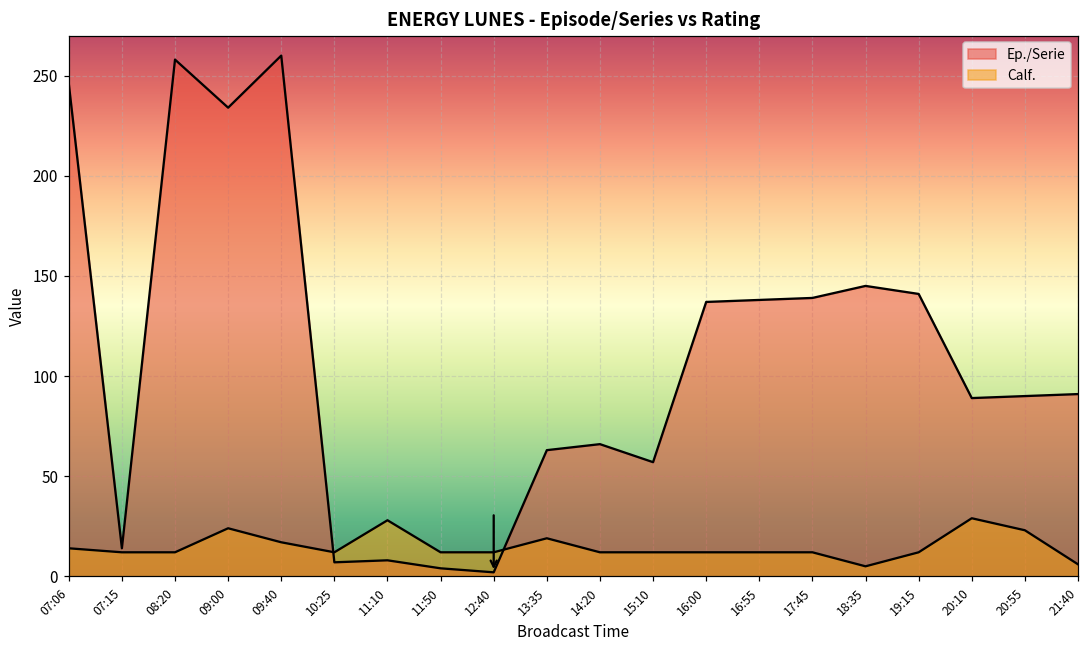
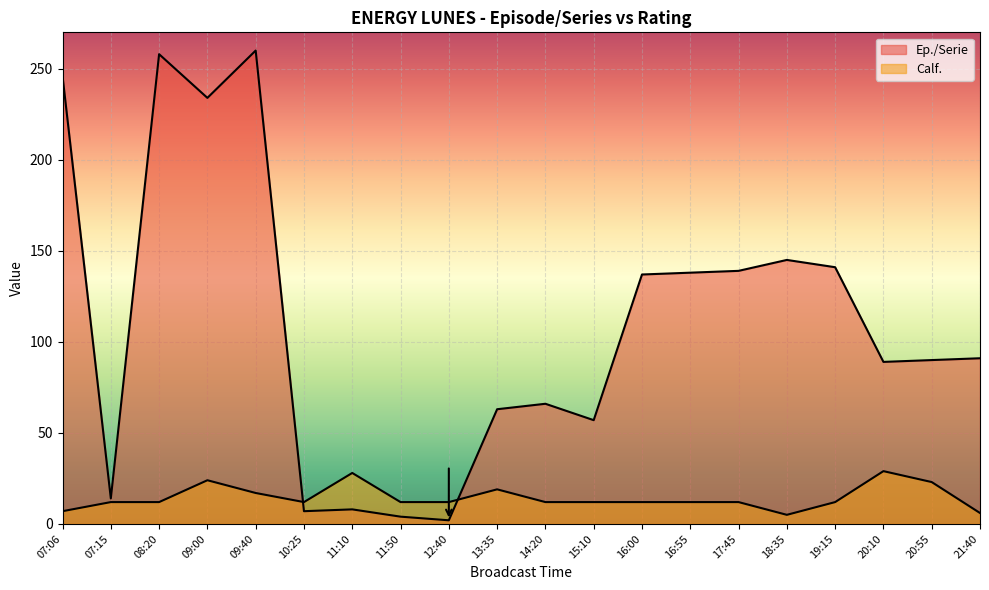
Calf., 07:06: 14 -> 7
